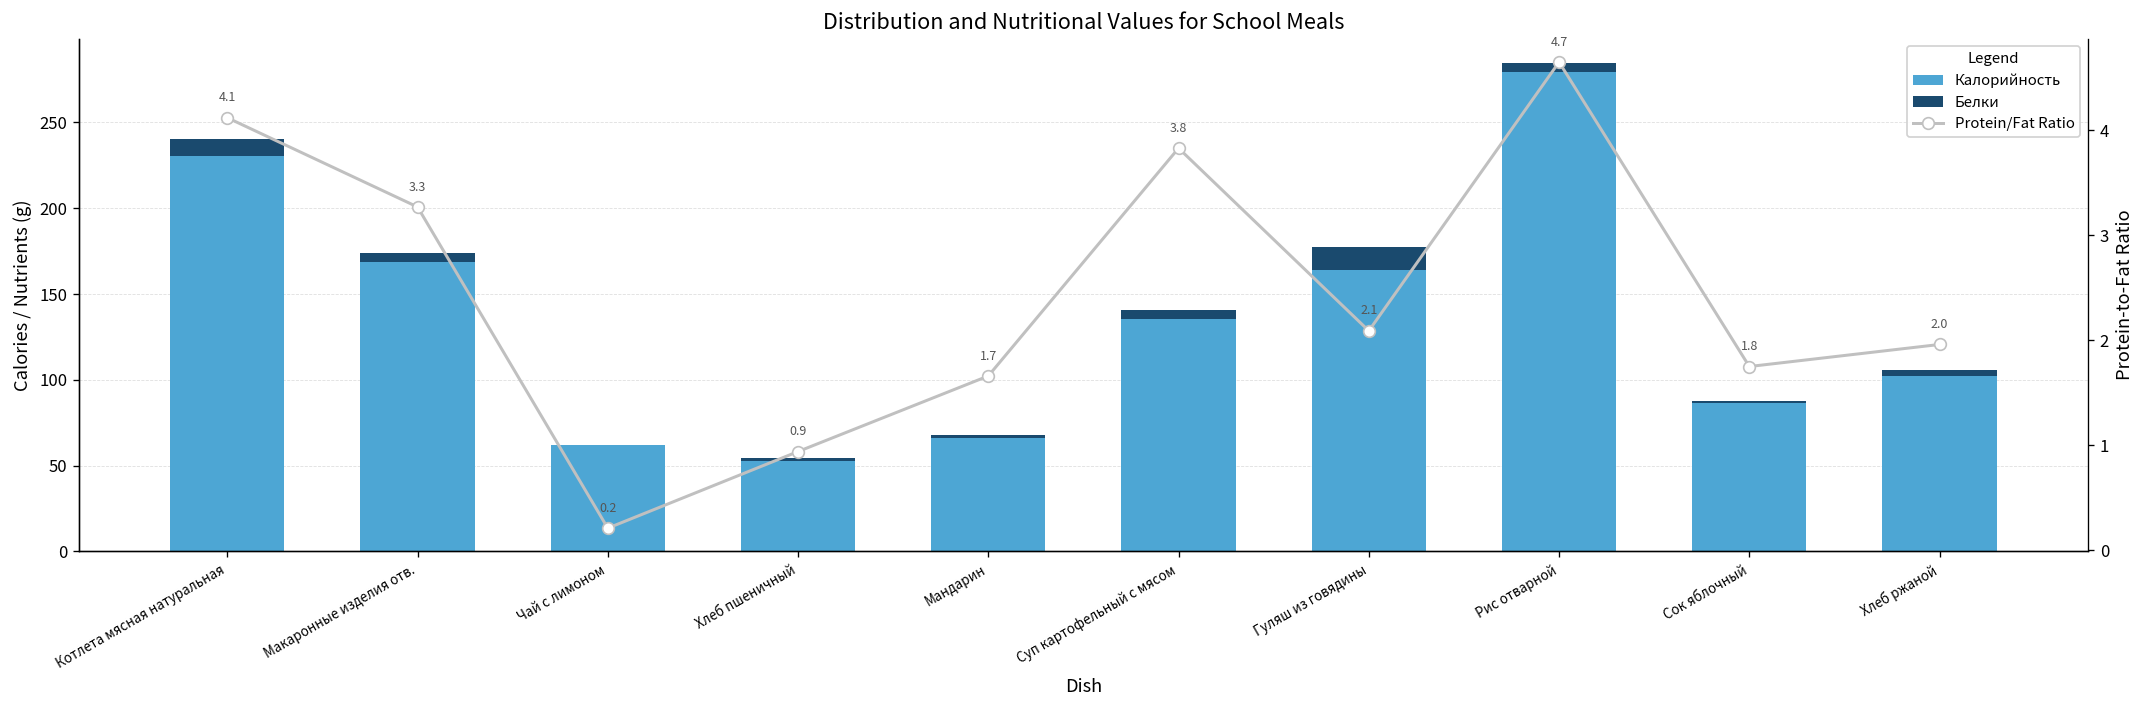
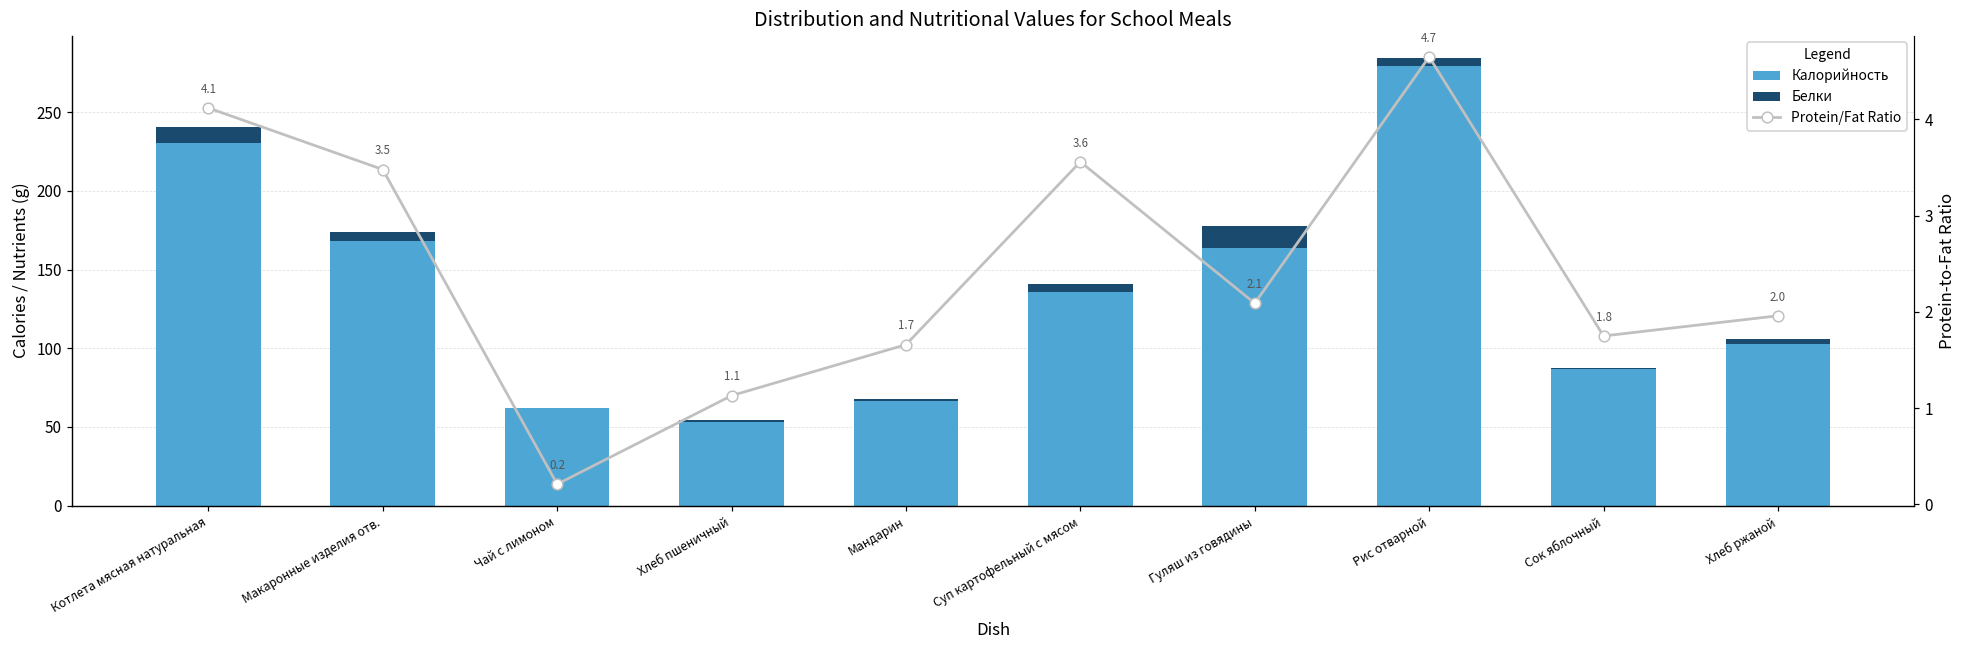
Protein/Fat Ratio, Макаронные изделия отв.: 3.3 -> 3.5
Protein/Fat Ratio, Хлеб пшеничный: 0.9 -> 1.1
Protein/Fat Ratio, Суп картофельный с мясом: 3.8 -> 3.6
